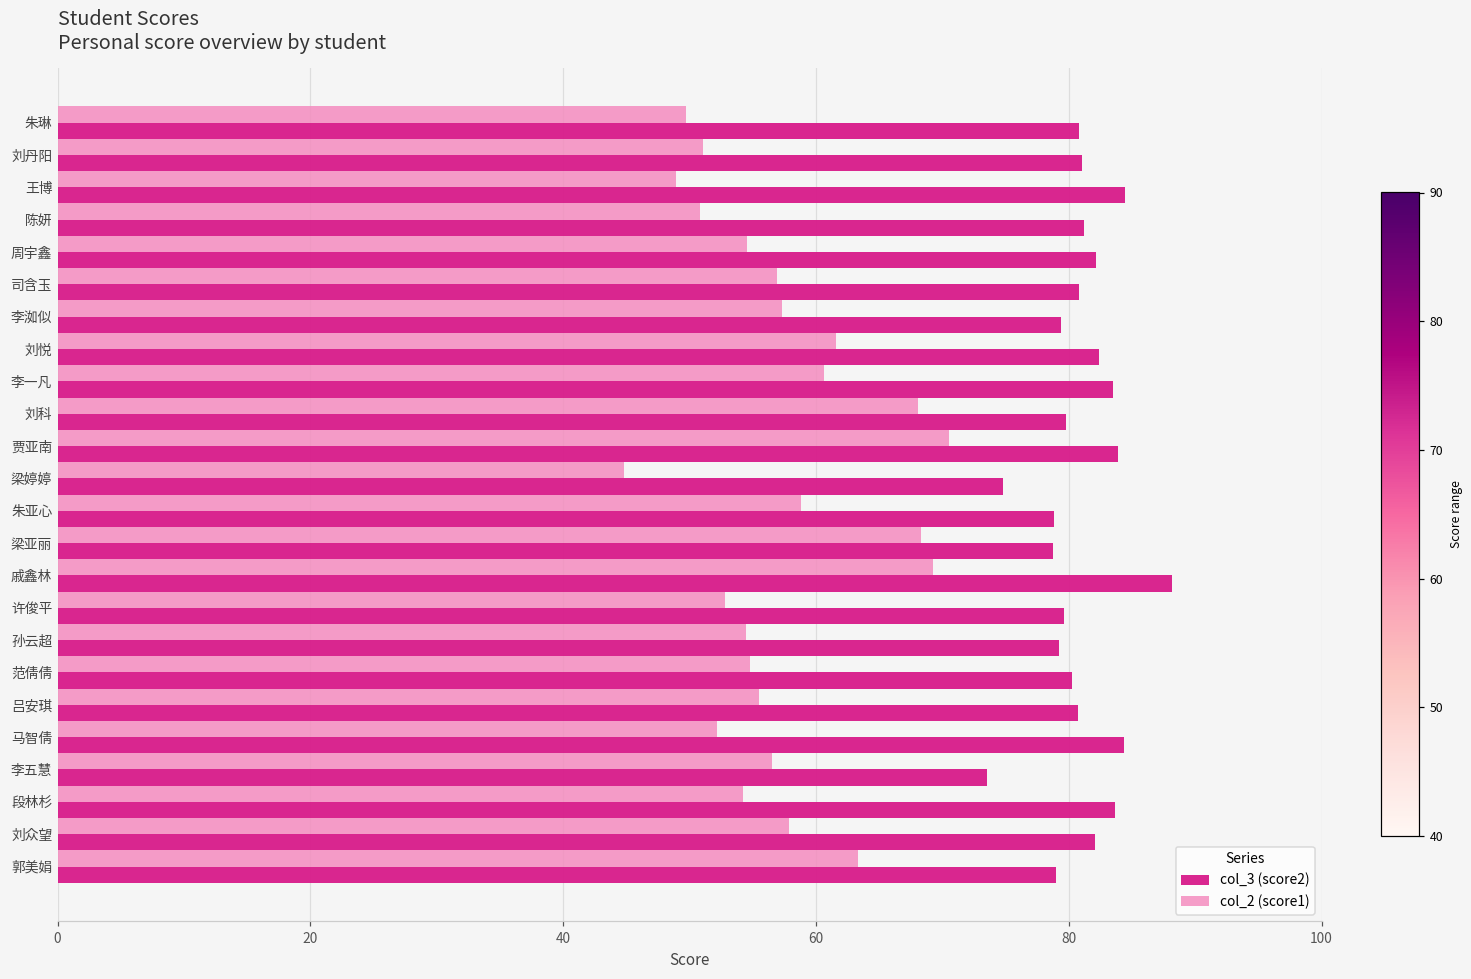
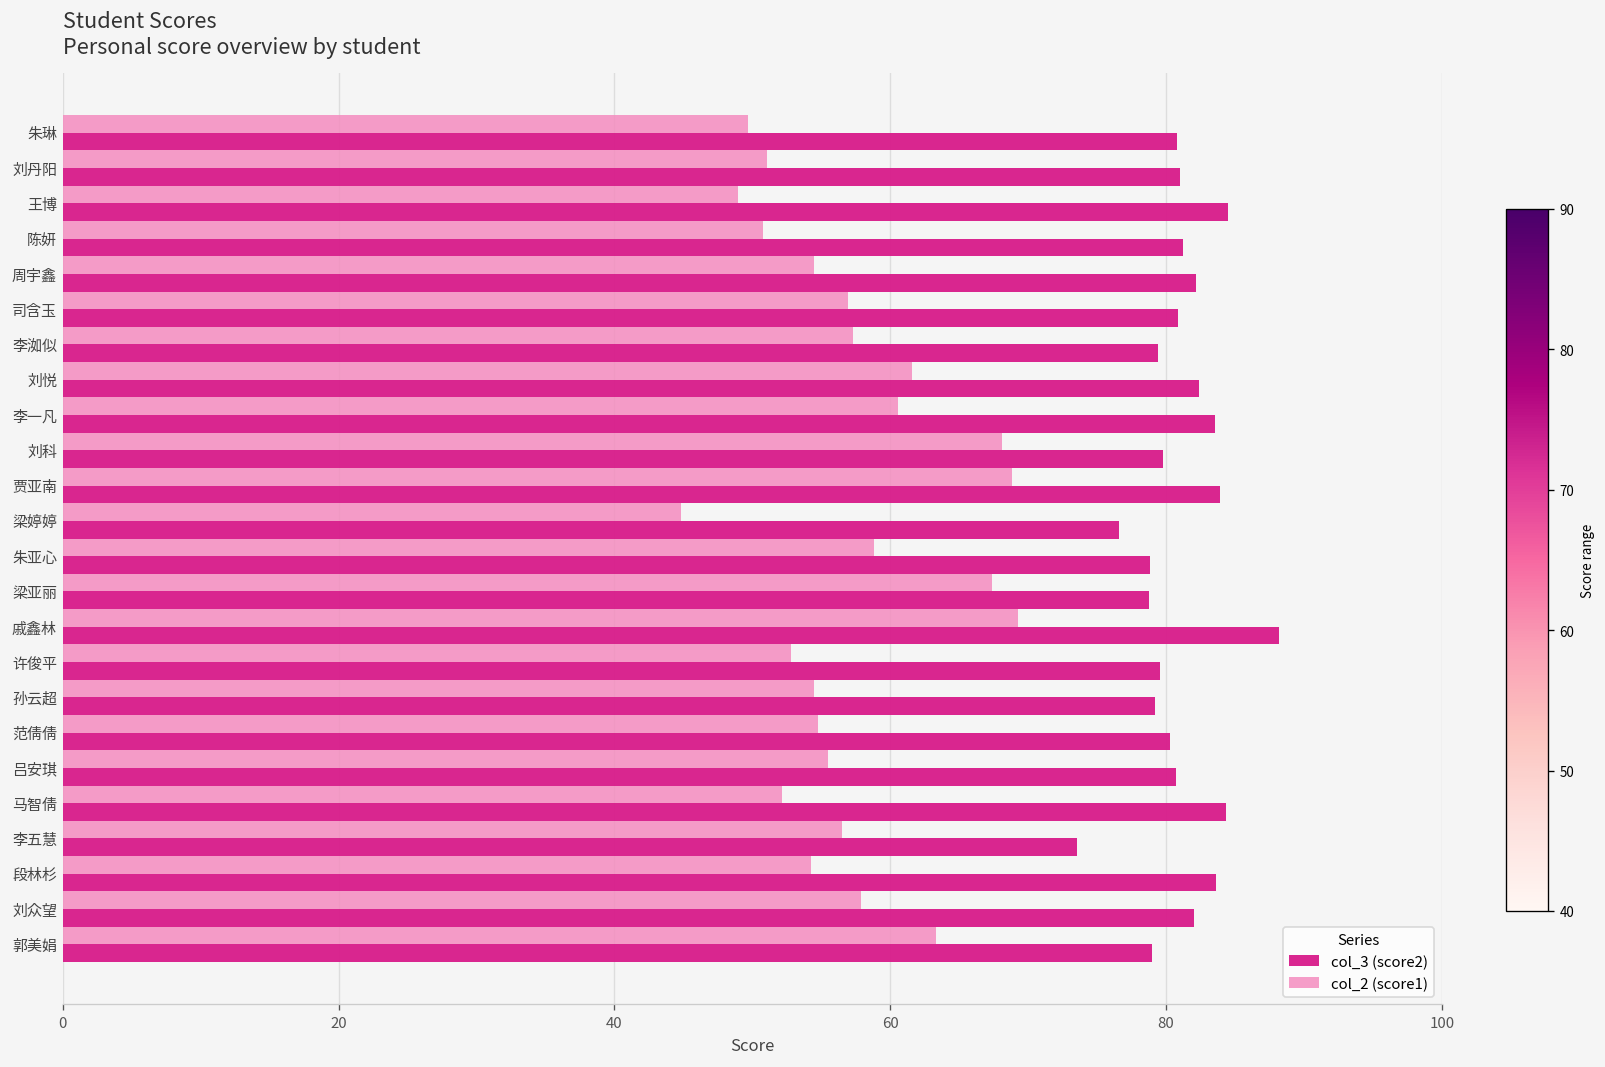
col_2 (score1), 贾亚南: 70.5 -> 68.8
col_3 (score2), 梁婷婷: 74.8 -> 76.6
col_2 (score1), 梁亚丽: 68.3 -> 67.4
